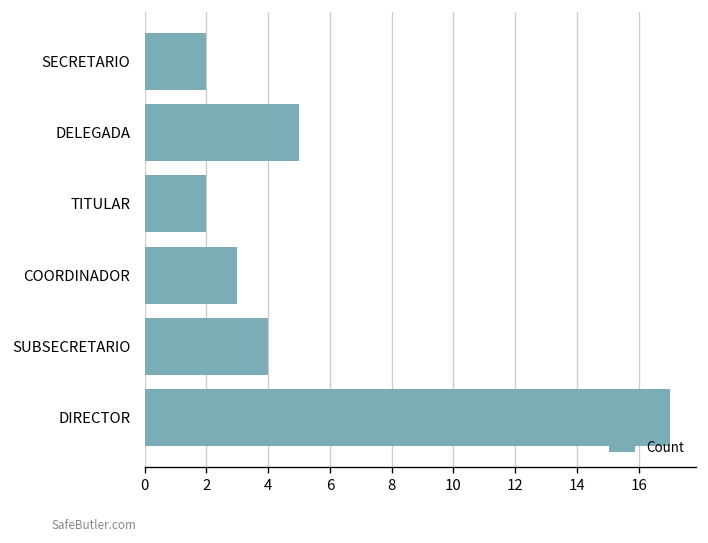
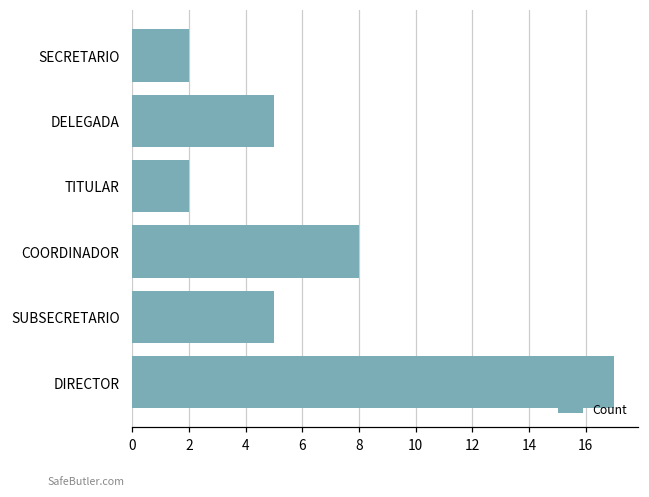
COORDINADOR: 3 -> 8
SUBSECRETARIO: 4 -> 5
